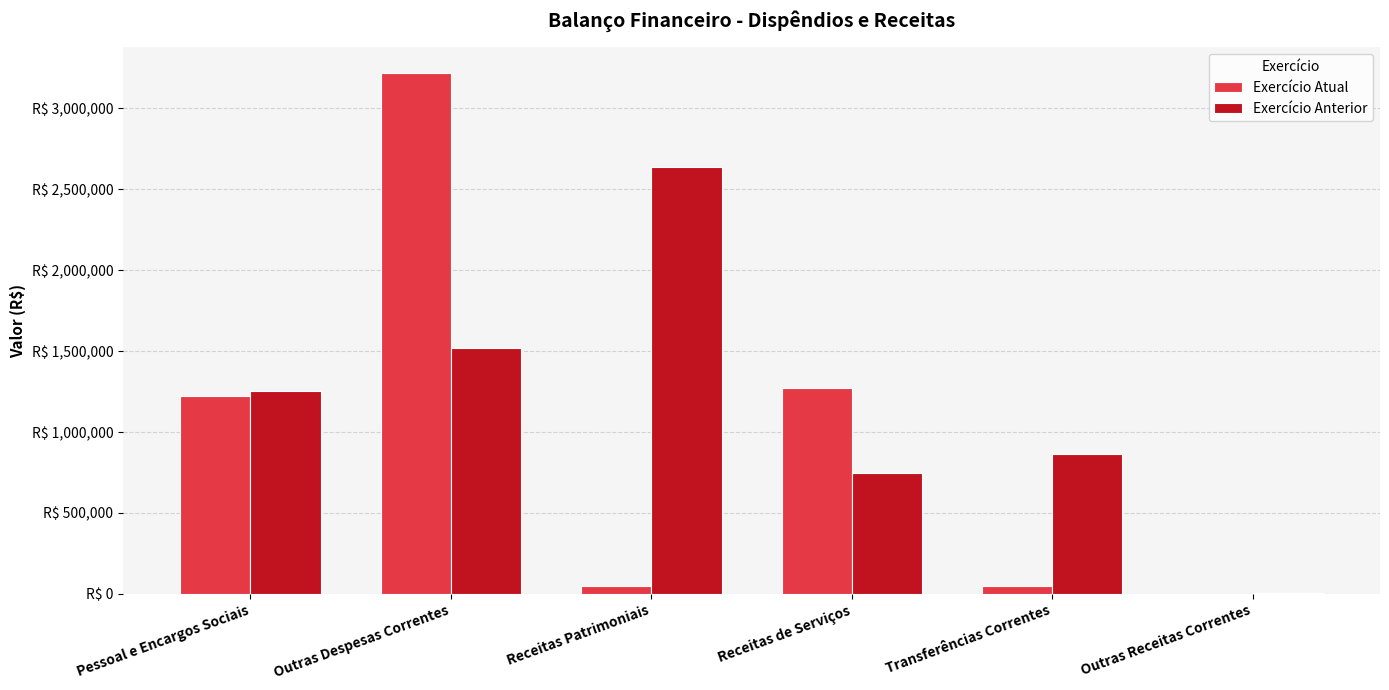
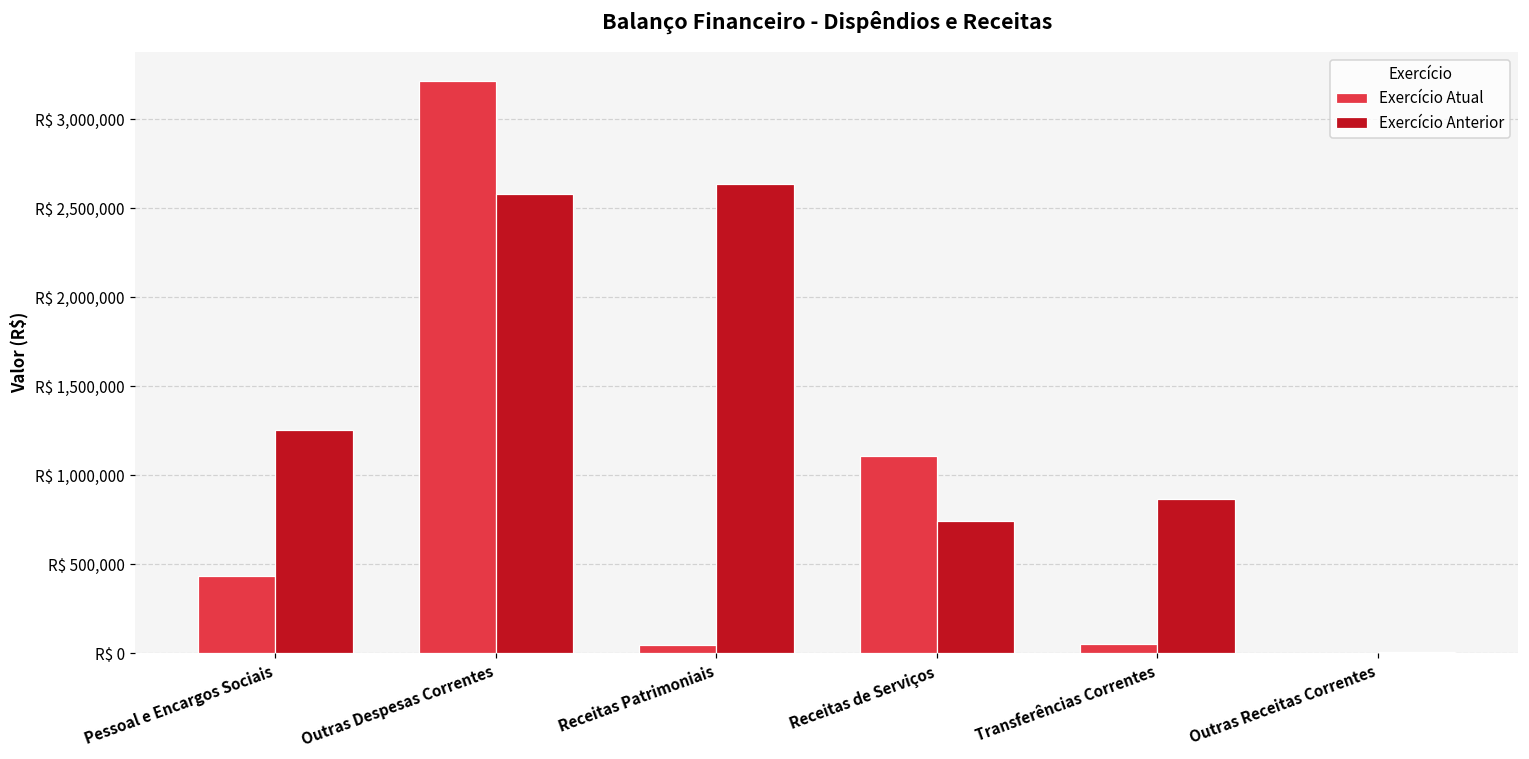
Exercício Atual, Pessoal e Encargos Sociais: R$ 1,220,000 -> R$ 440,000
Exercício Anterior, Outras Despesas Correntes: R$ 1,520,000 -> R$ 2,580,000
Exercício Atual, Receitas de Serviços: R$ 1,270,000 -> R$ 1,110,000
